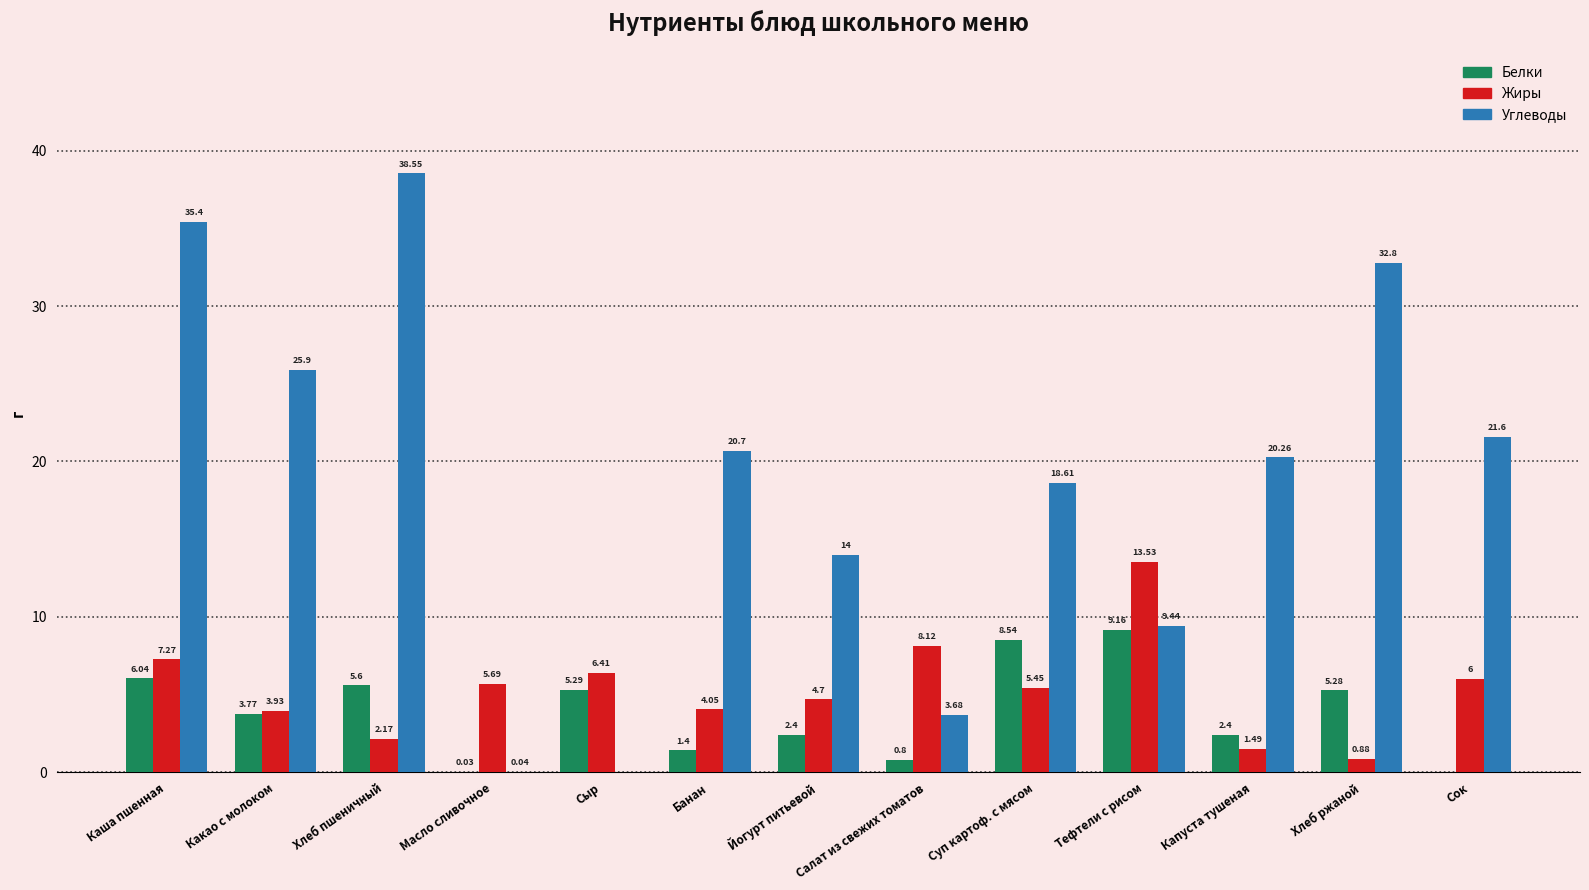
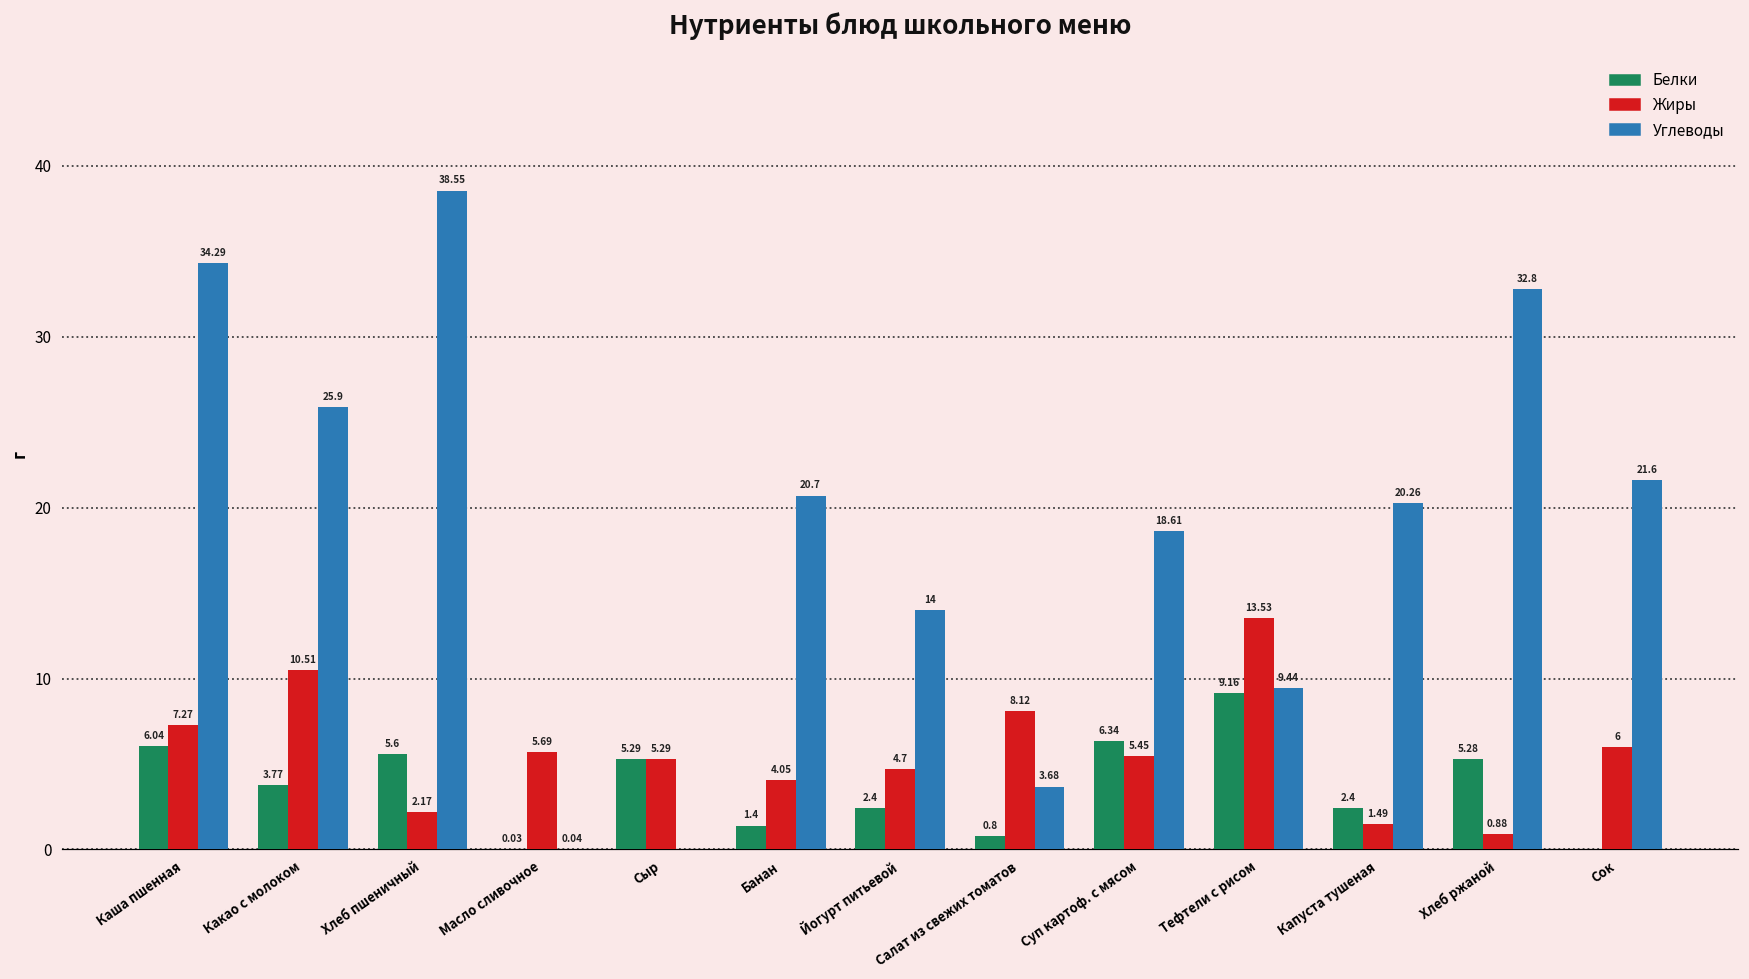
Углеводы, Каша пшенная: 35.4 -> 34.29
Жиры, Какао с молоком: 3.93 -> 10.51
Жиры, Сыр: 6.41 -> 5.29
Белки, Суп картоф. с мясом: 8.54 -> 6.34
